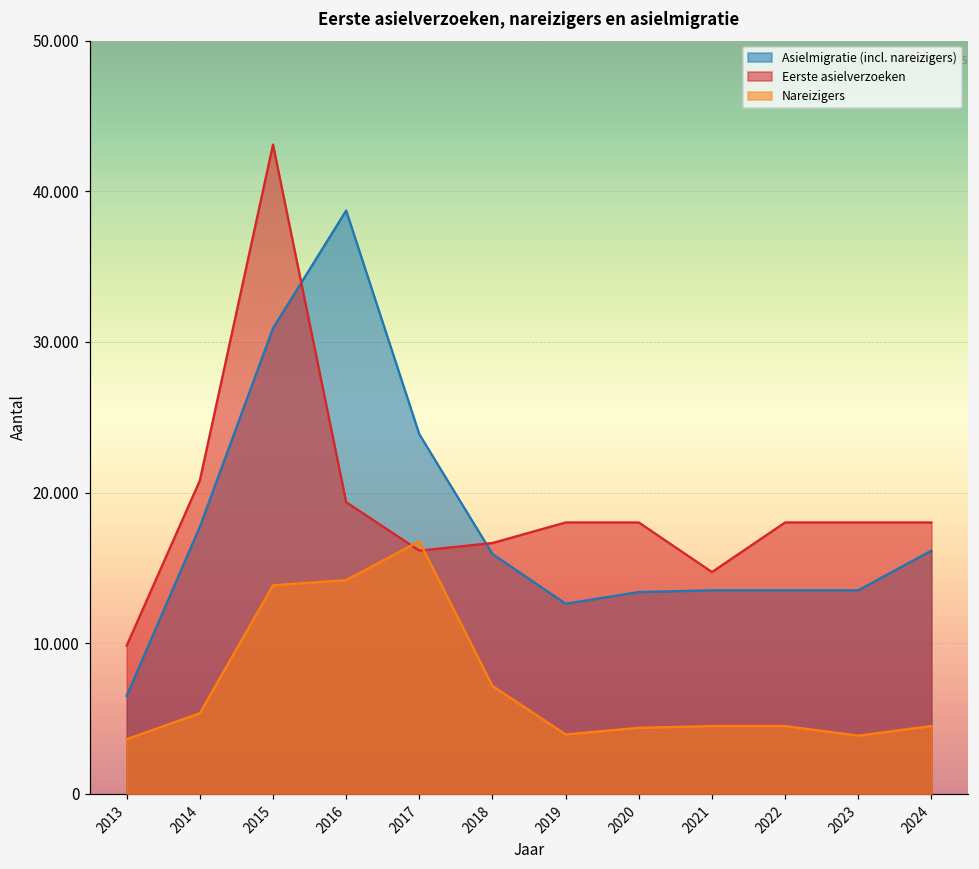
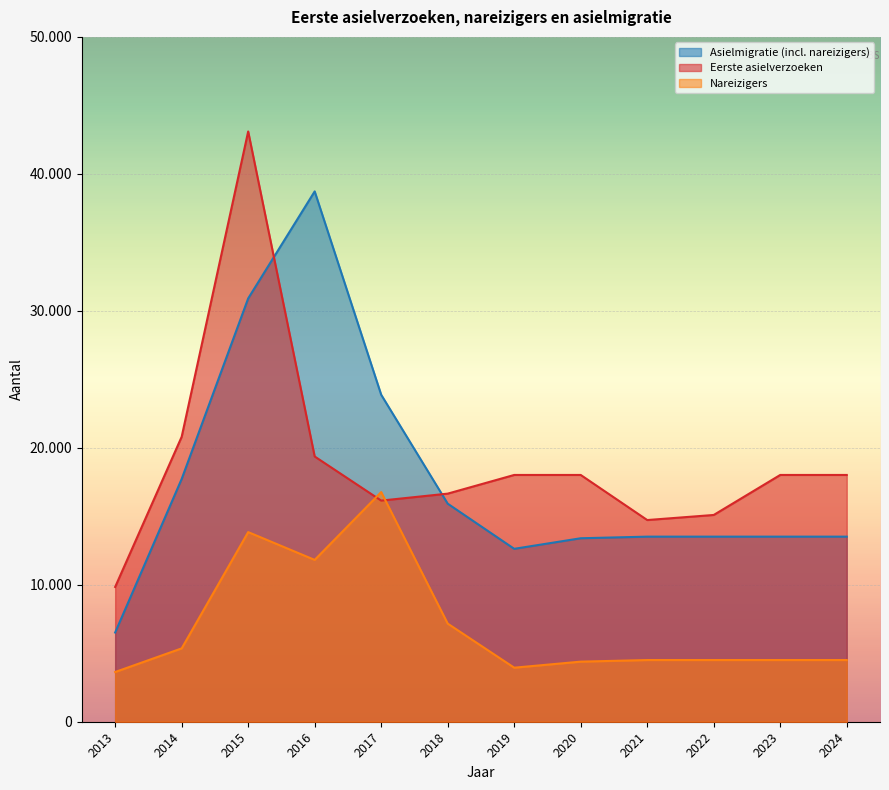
Nareizigers, 2016: 14.2 -> 11.8
Eerste asielverzoeken, 2022: 18.0 -> 15.1
Nareizigers, 2023: 3.9 -> 4.5
Asielmigratie (incl. nareizigers), 2024: 16.1 -> 13.5
